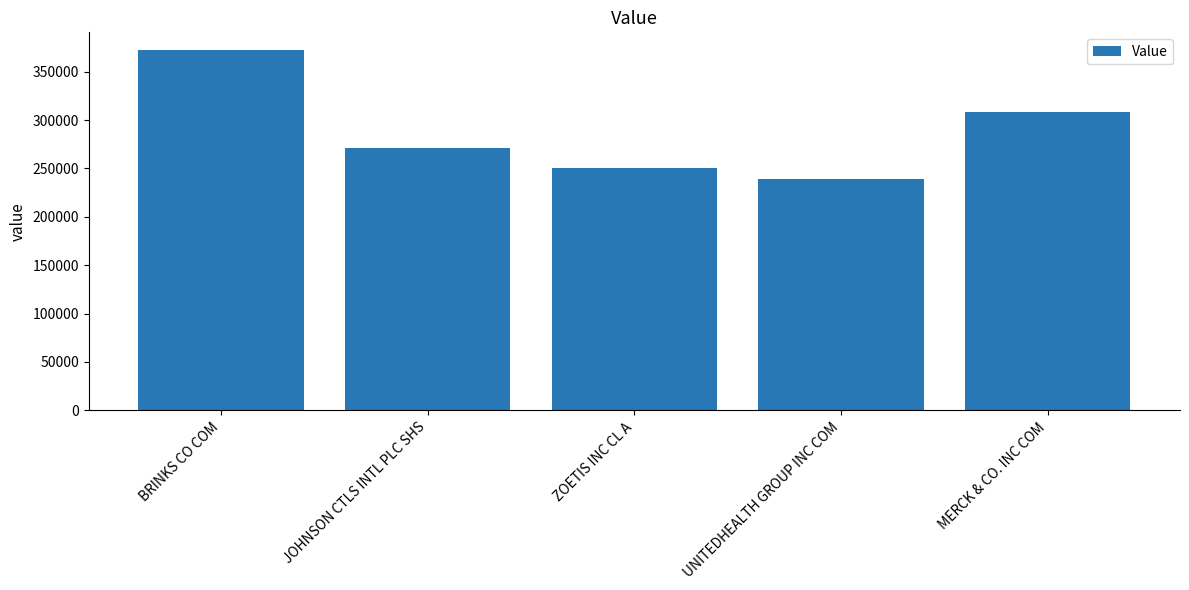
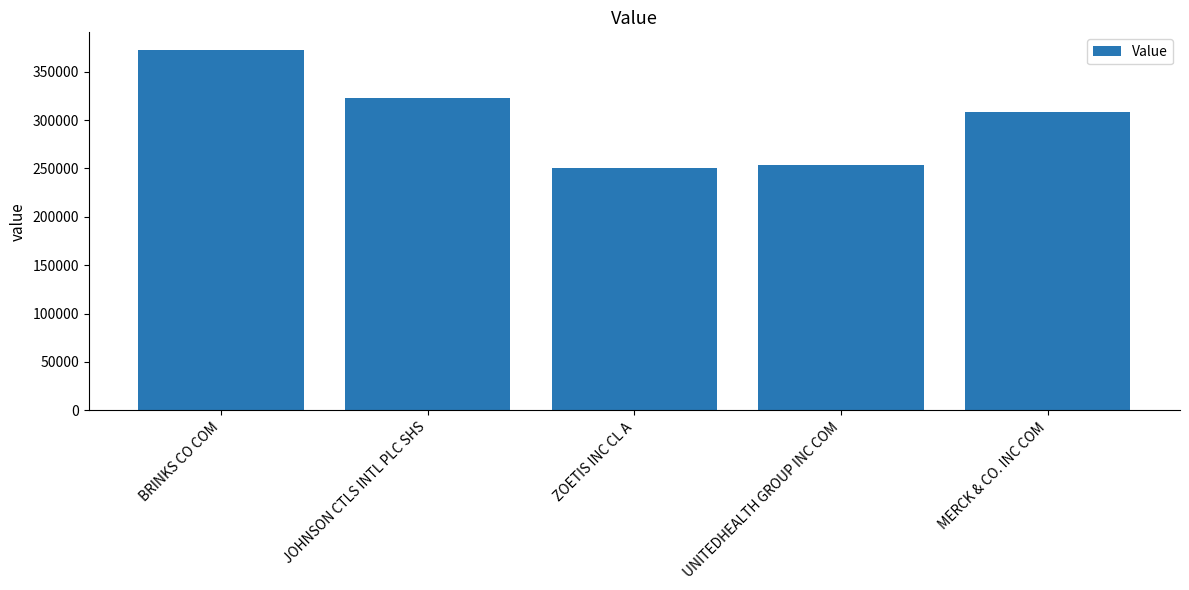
JOHNSON CTLS INTL PLC SHS: 270000 -> 320000
UNITEDHEALTH GROUP INC COM: 240000 -> 250000
